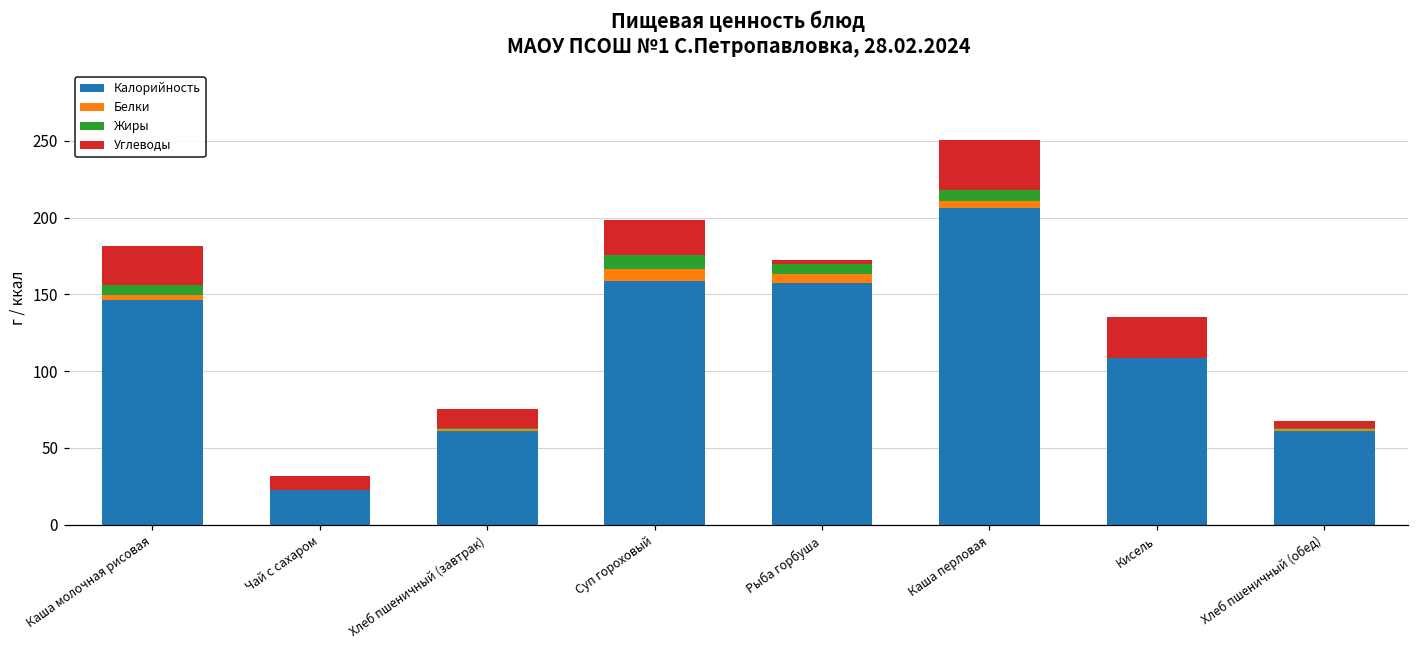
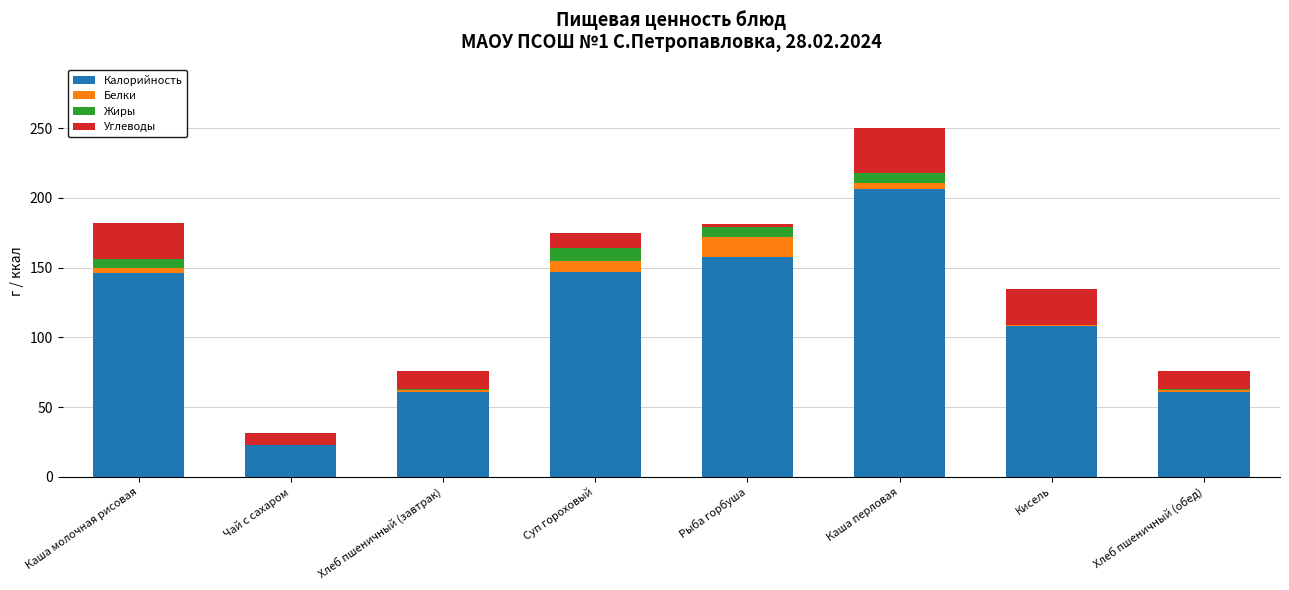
Калорийность, Суп гороховый: 158 -> 147
Углеводы, Суп гороховый: 22 -> 11
Белки, Рыба горбуша: 6 -> 14
Углеводы, Хлеб пшеничный (обед): 5 -> 13
